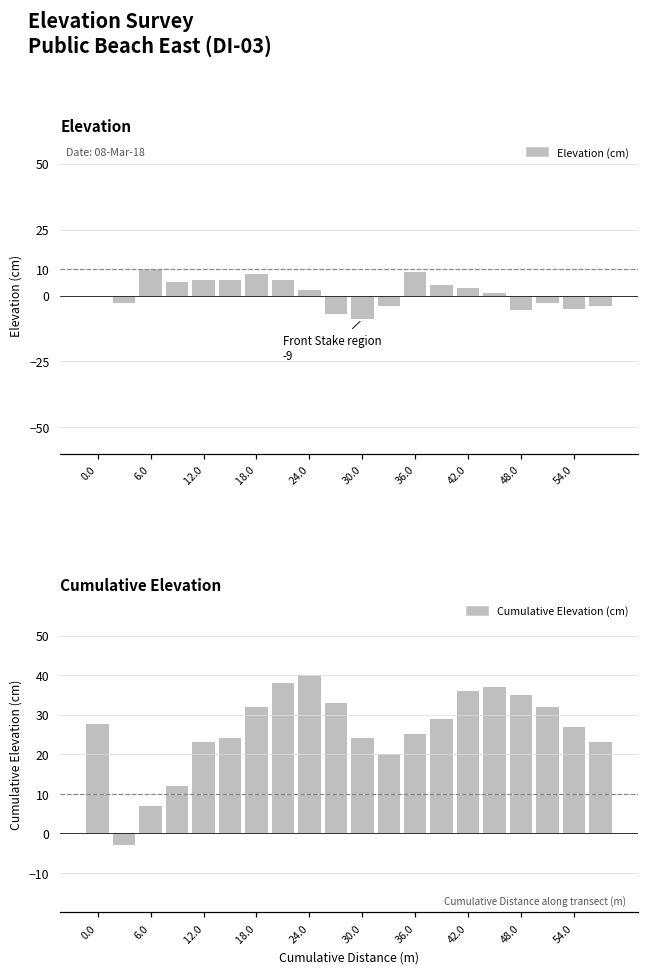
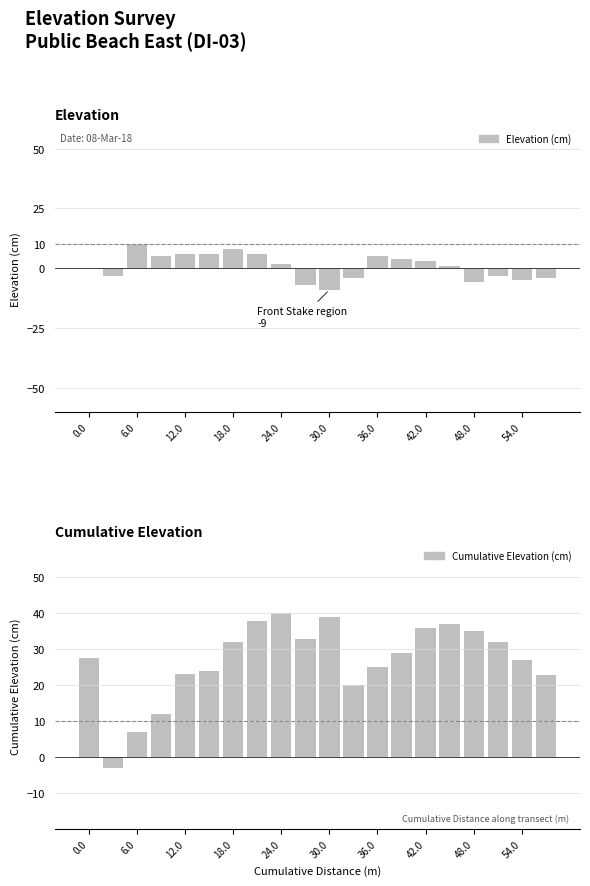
Elevation, 36.0: 9 -> 5
Cumulative Elevation, 30.0: 24 -> 39
